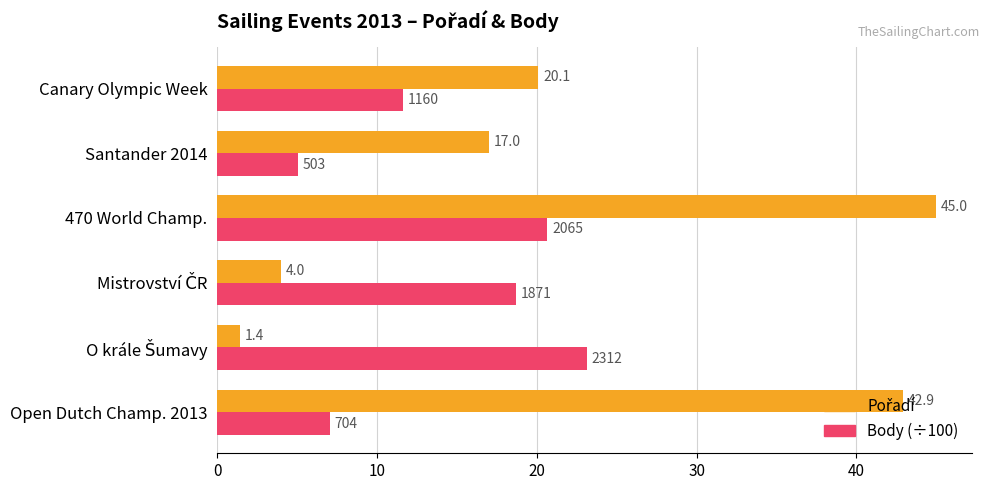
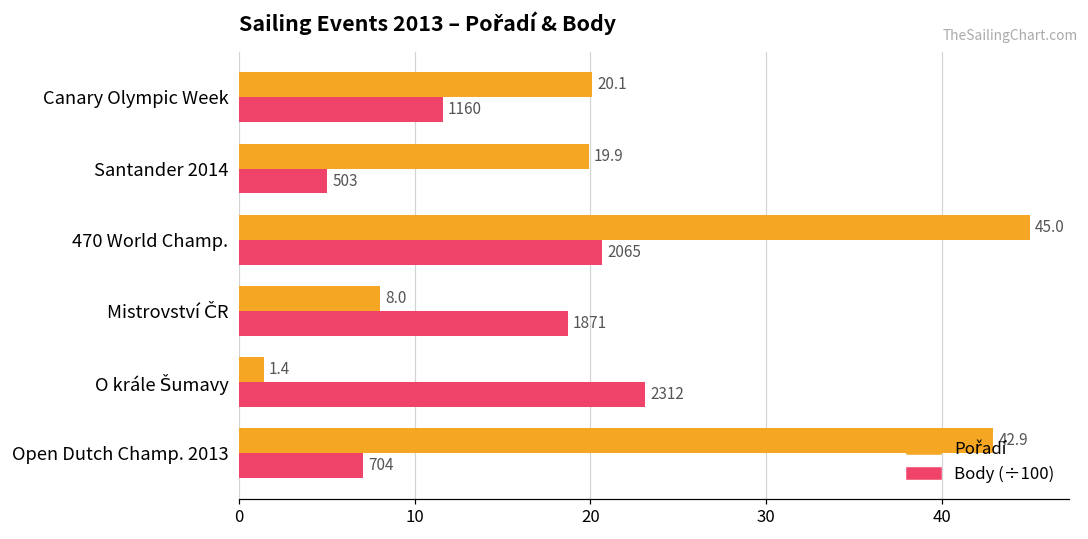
Pořadí, Santander 2014: 17.0 -> 19.9
Pořadí, Mistrovství ČR: 4.0 -> 8.0
